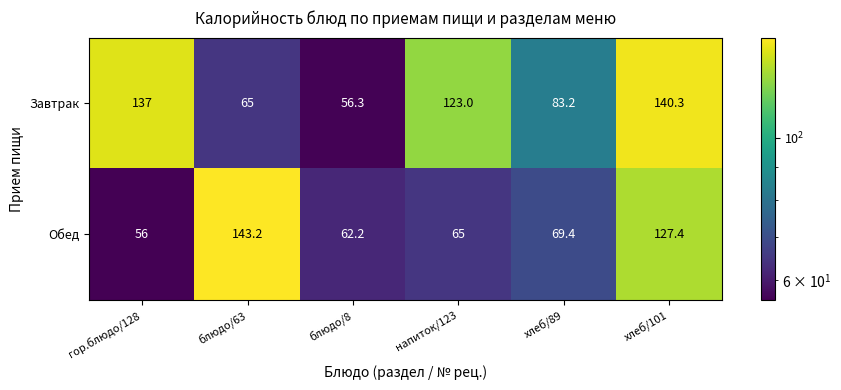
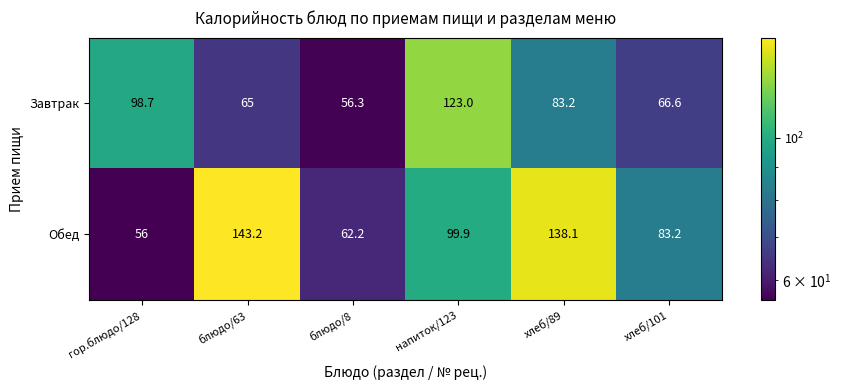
Завтрак, гор.блюдо/128: 137 -> 98.7
Завтрак, хлеб/101: 140.3 -> 66.6
Обед, напиток/123: 65 -> 99.9
Обед, хлеб/89: 69.4 -> 138.1
Обед, хлеб/101: 127.4 -> 83.2
